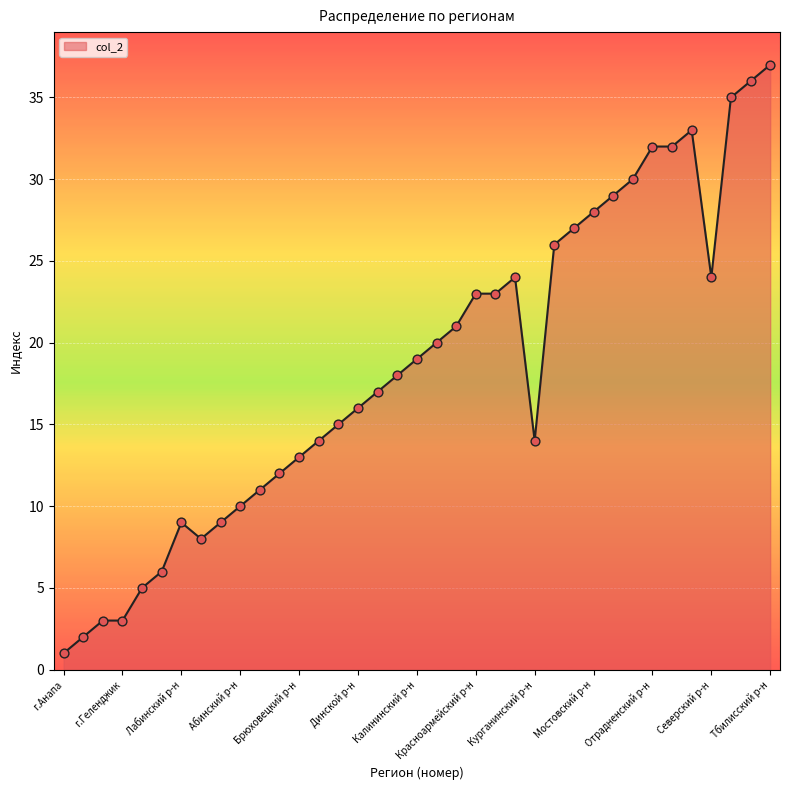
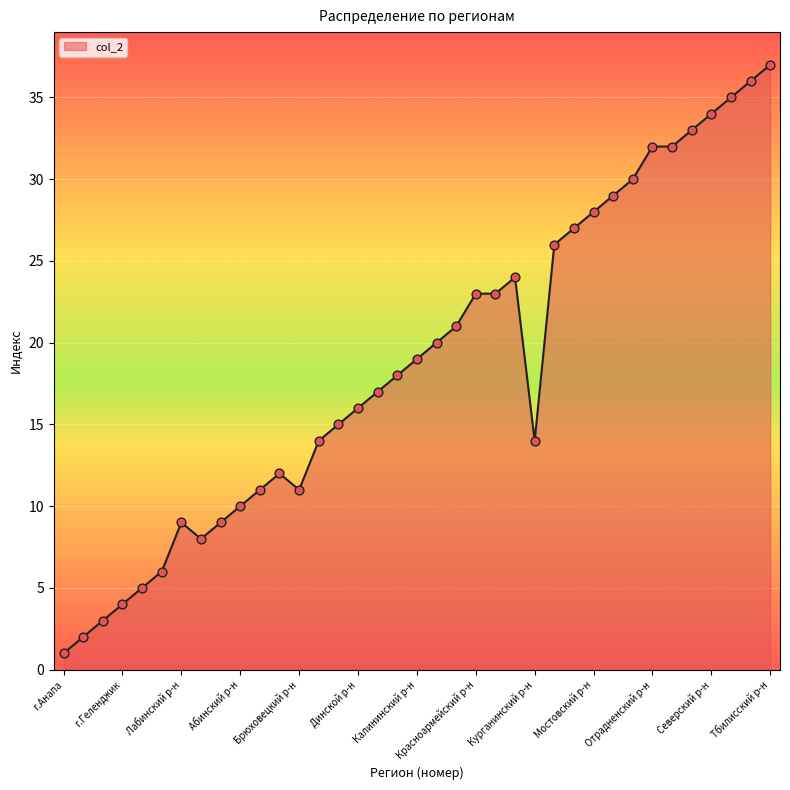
г.Геленджик: 3 -> 4
Брюховецкий р-н: 13 -> 11
Северский р-н: 24 -> 34
